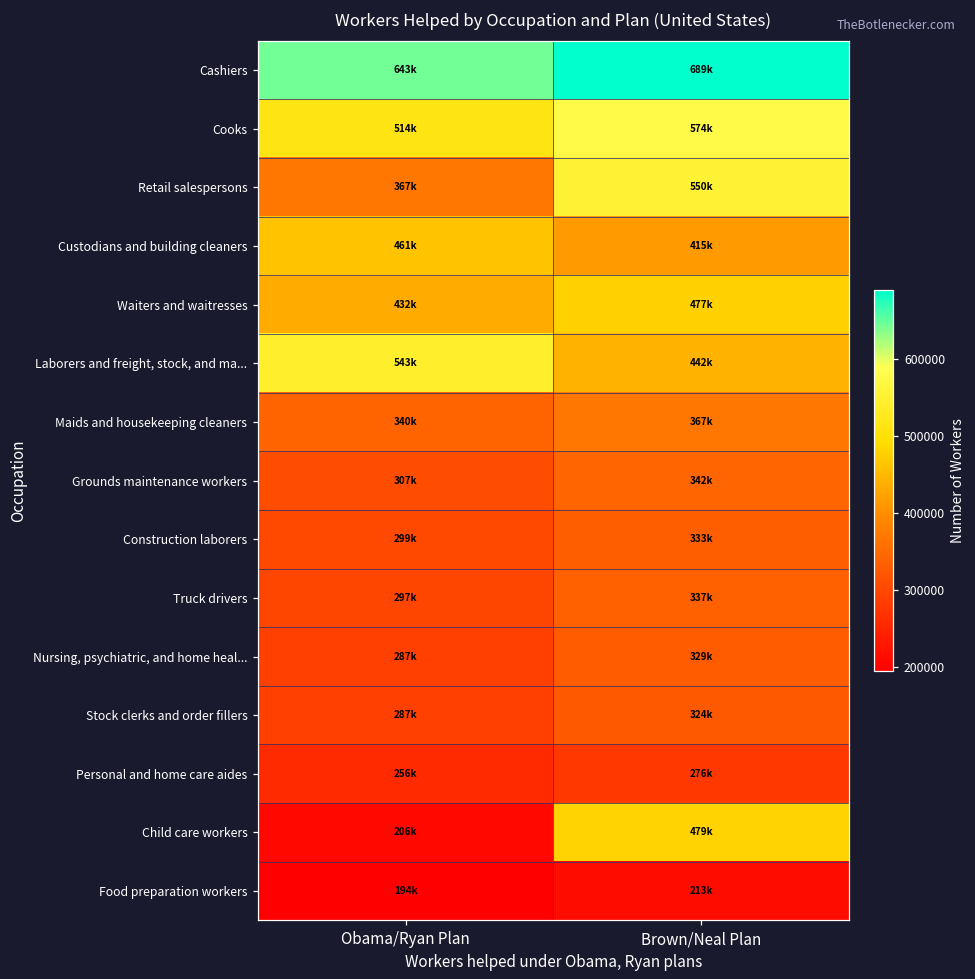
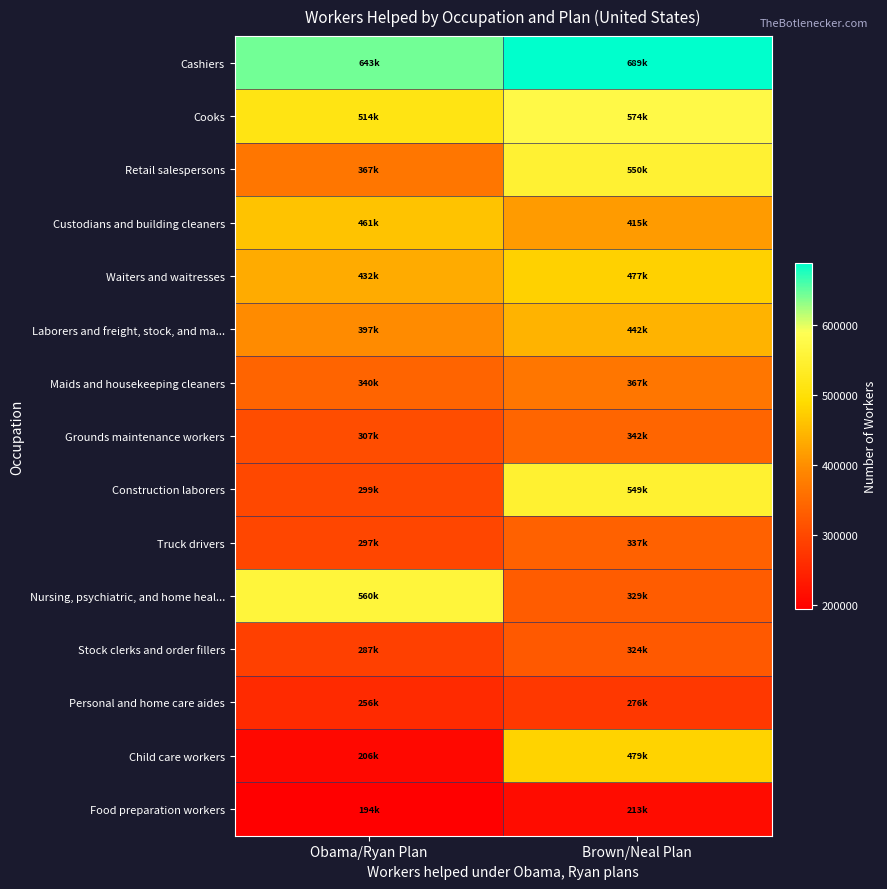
Laborers and freight, stock, and ma..., Obama/Ryan Plan: 543k -> 397k
Construction laborers, Brown/Neal Plan: 333k -> 549k
Nursing, psychiatric, and home heal..., Obama/Ryan Plan: 287k -> 560k
